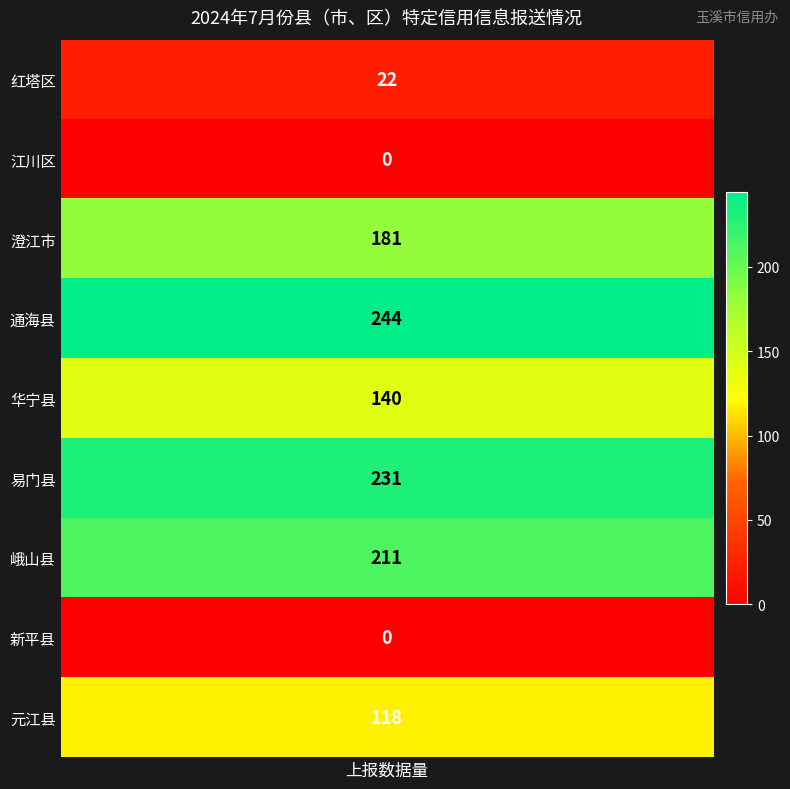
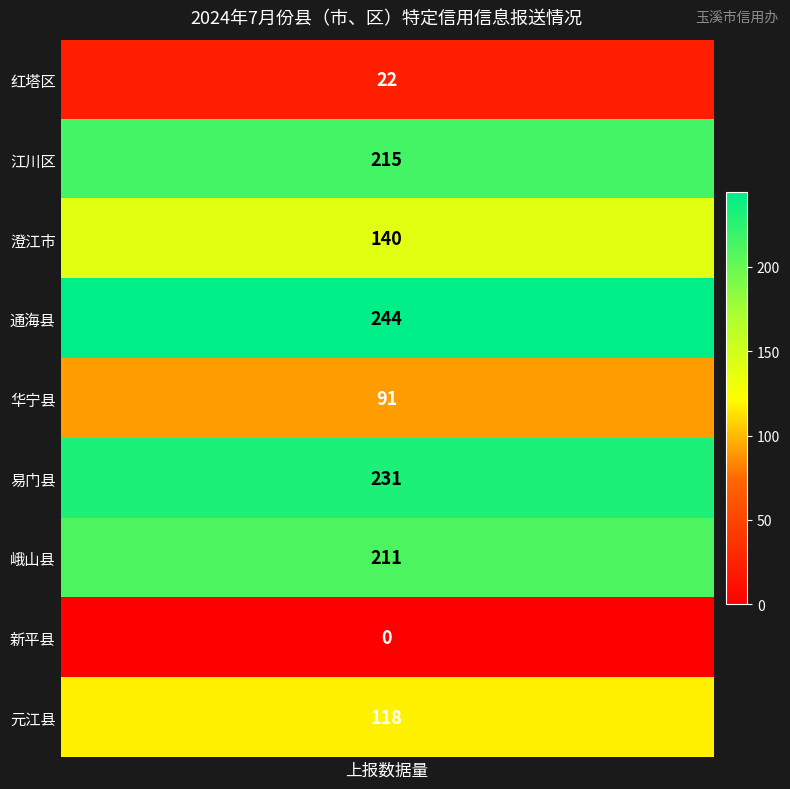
江川区, 上报数据量: 0 -> 215
澄江市, 上报数据量: 181 -> 140
华宁县, 上报数据量: 140 -> 91
